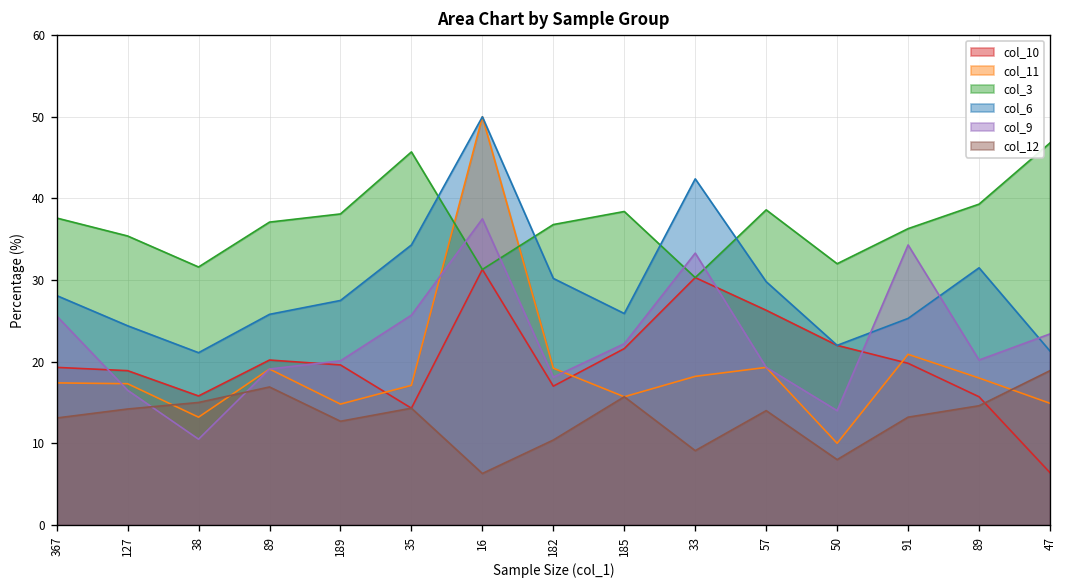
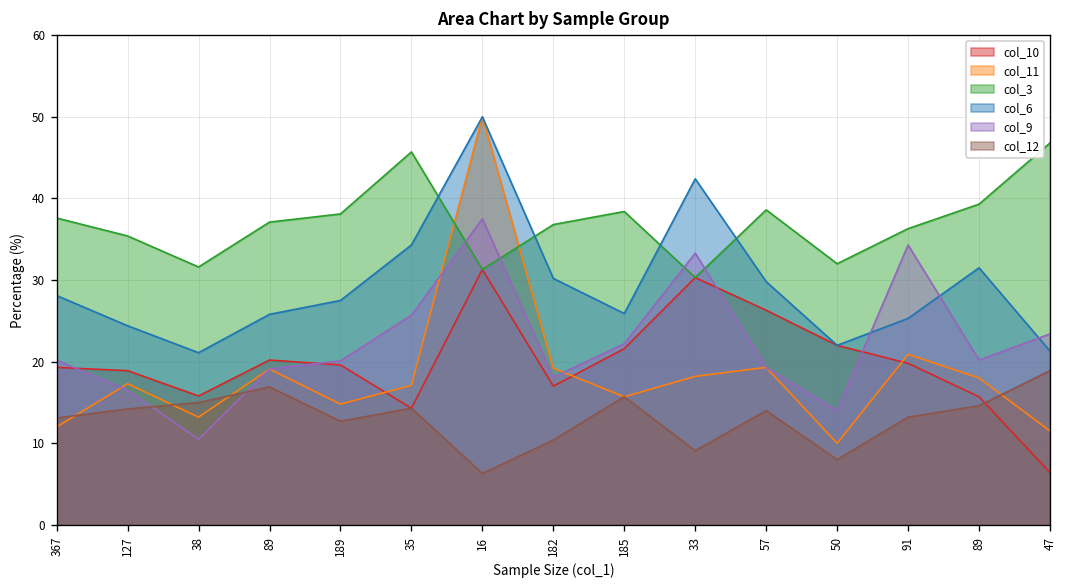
col_11, 367: 17 -> 12
col_9, 367: 26 -> 20
col_11, 47: 15 -> 12
